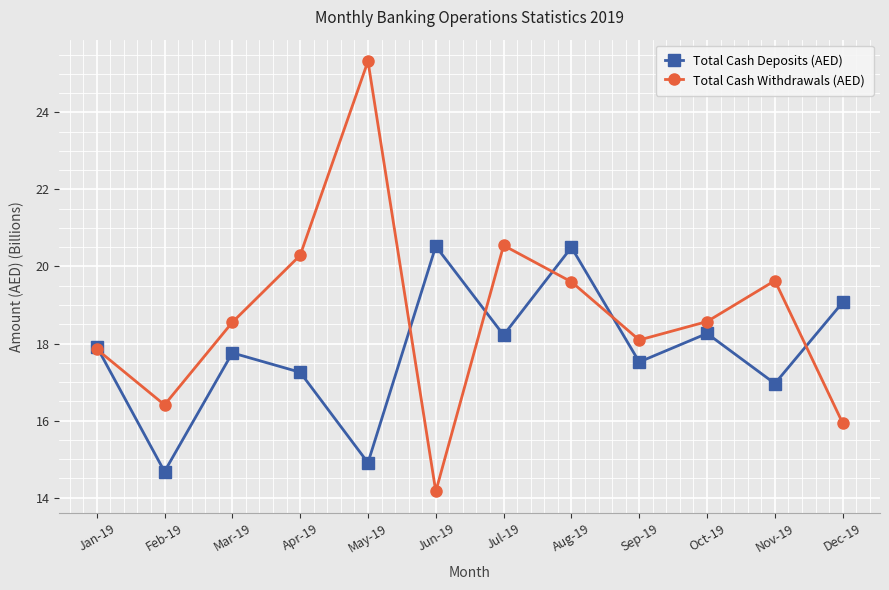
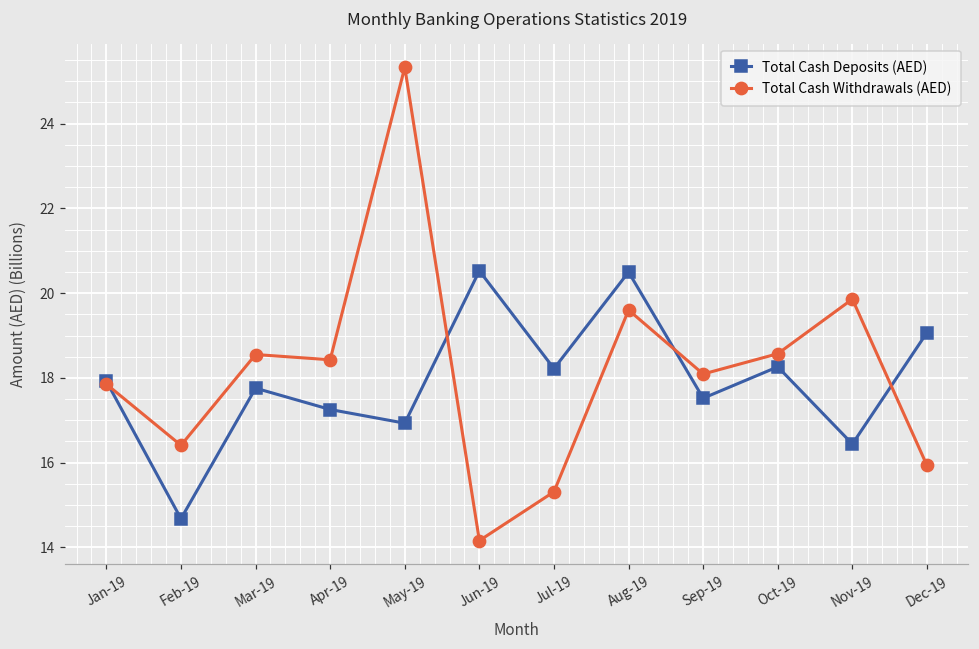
Total Cash Withdrawals (AED), Apr-19: 20.3 -> 18.4
Total Cash Deposits (AED), May-19: 14.9 -> 16.9
Total Cash Withdrawals (AED), Jul-19: 20.5 -> 15.3
Total Cash Deposits (AED), Nov-19: 17.0 -> 16.4
Total Cash Withdrawals (AED), Nov-19: 19.6 -> 19.9
